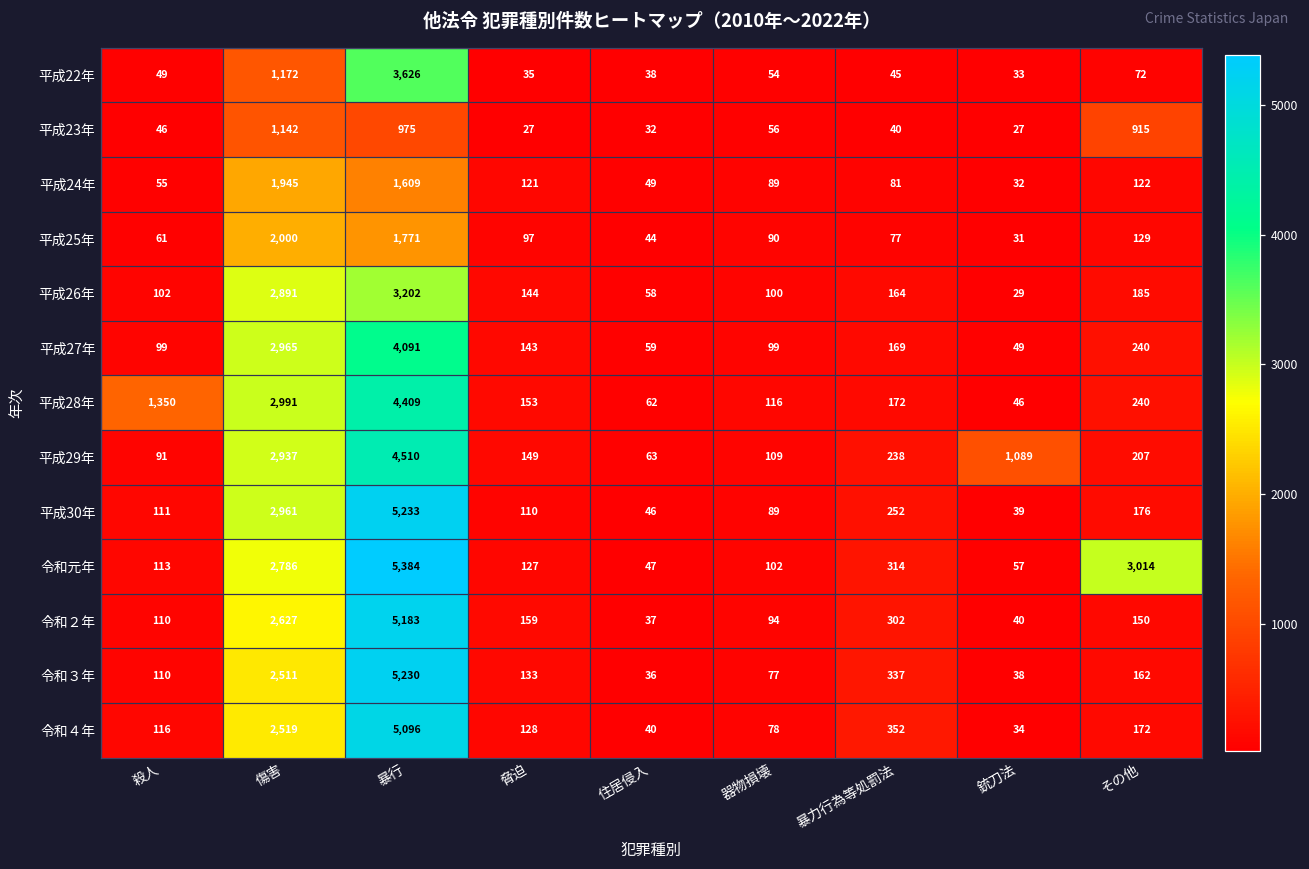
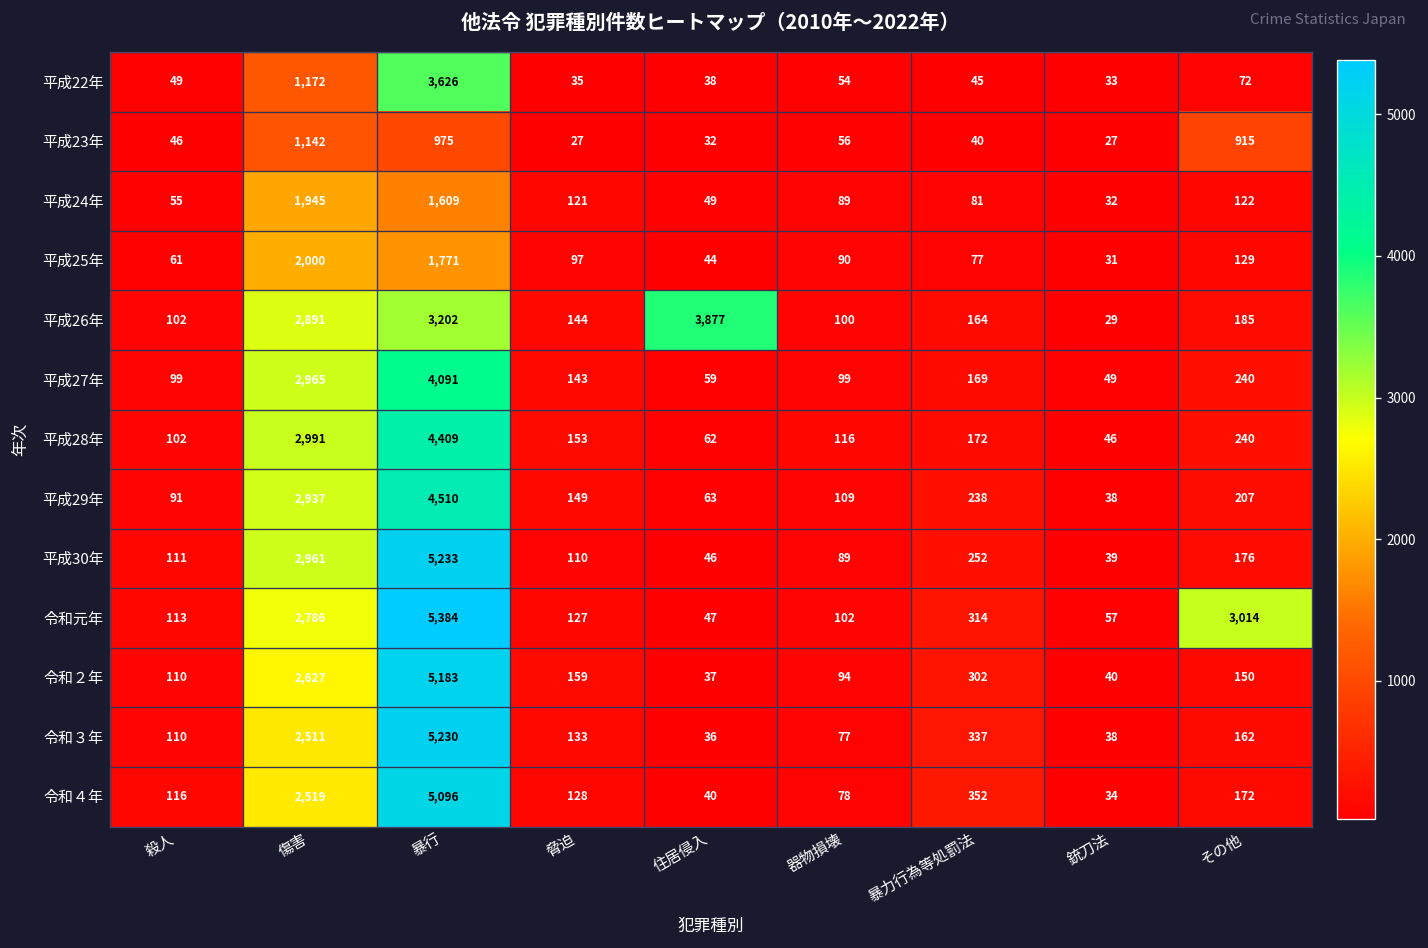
平成26年, 住居侵入: 58 -> 3,877
平成28年, 殺人: 1,350 -> 102
平成29年, 銃刀法: 1,089 -> 38
